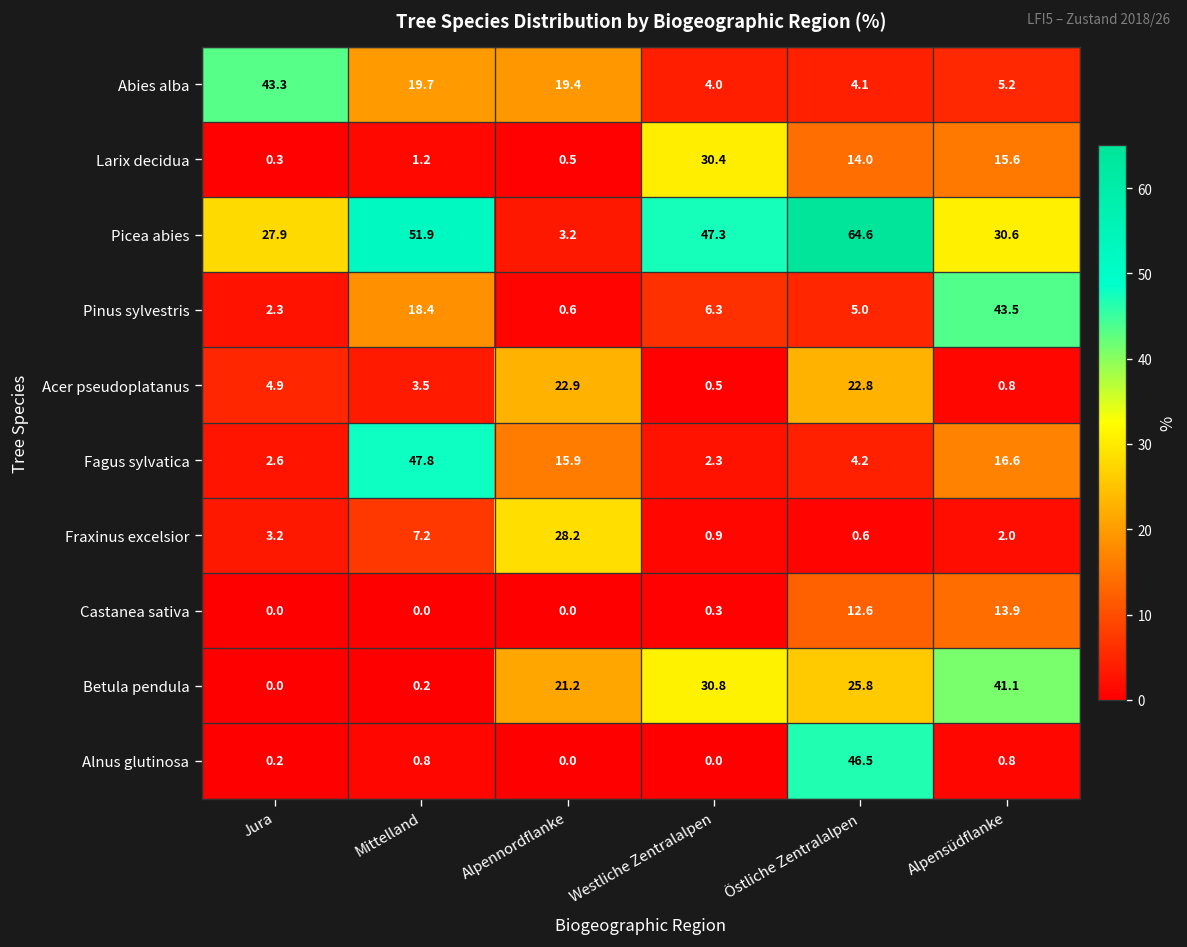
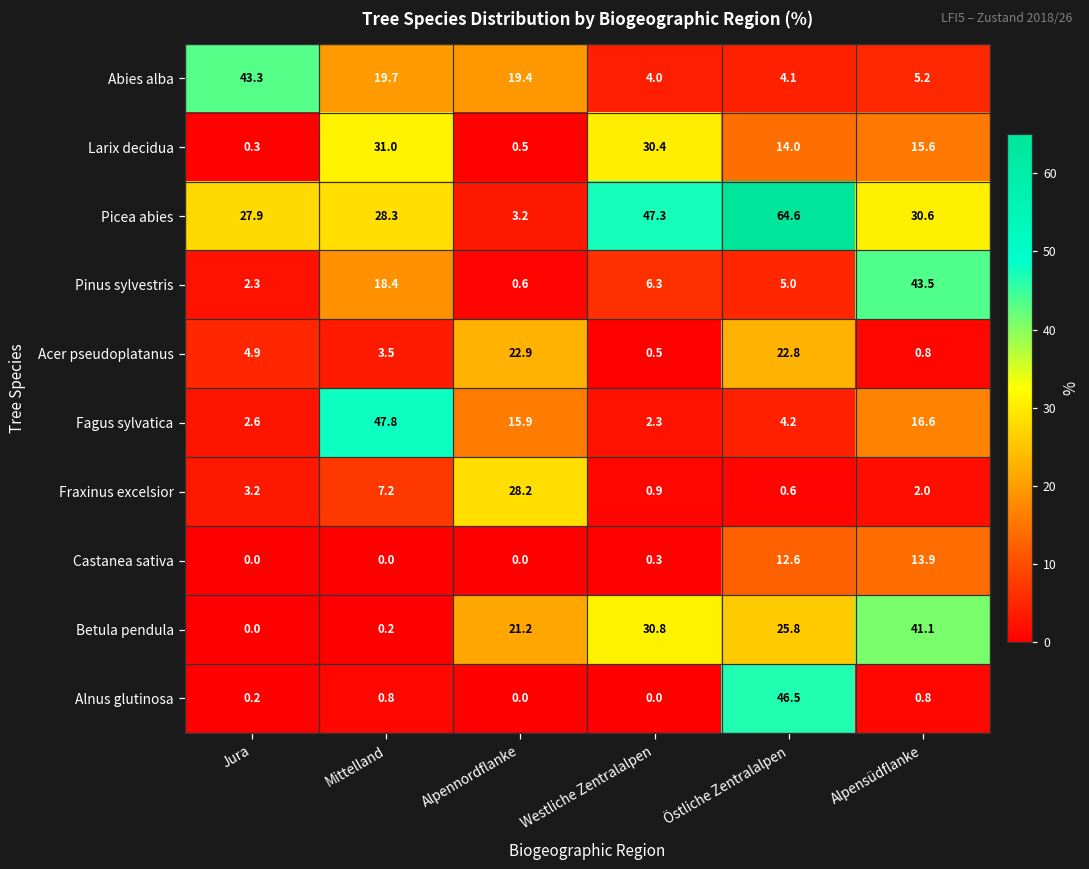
Larix decidua, Mittelland: 1.2 -> 31.0
Picea abies, Mittelland: 51.9 -> 28.3
